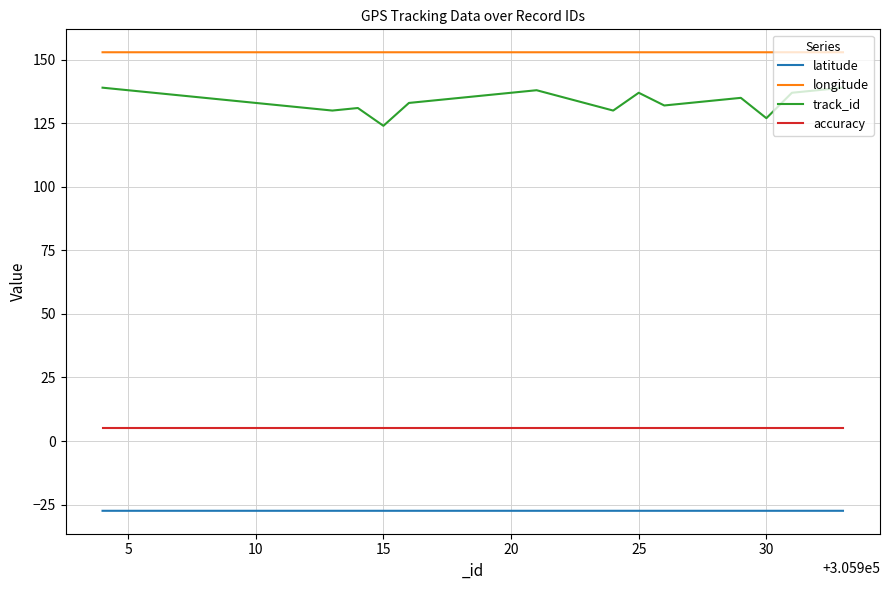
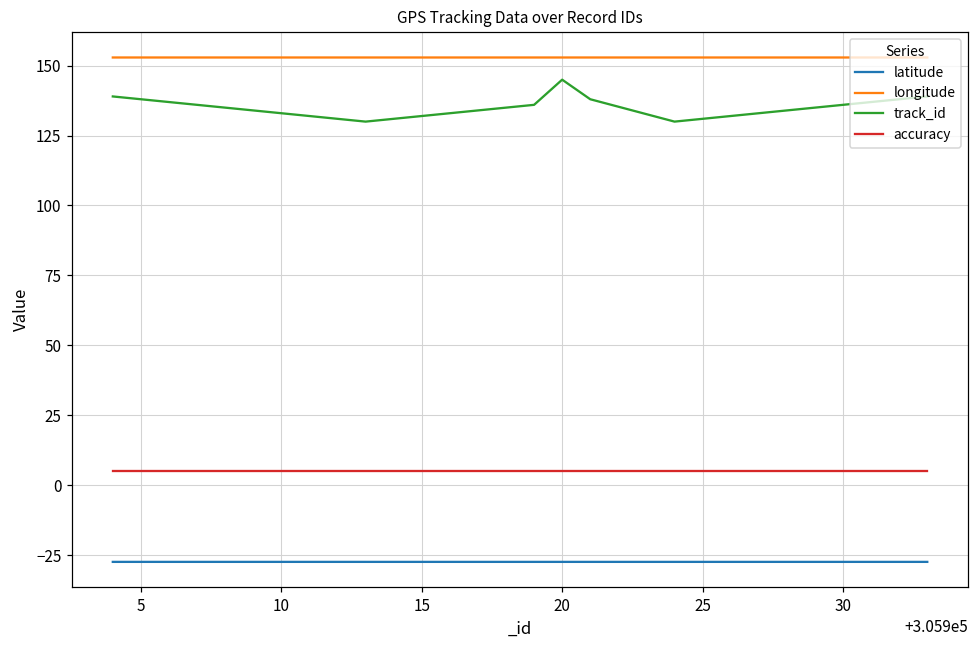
track_id, 15: 124 -> 132
track_id, 20: 137 -> 145
track_id, 25: 137 -> 131
track_id, 30: 127 -> 136
